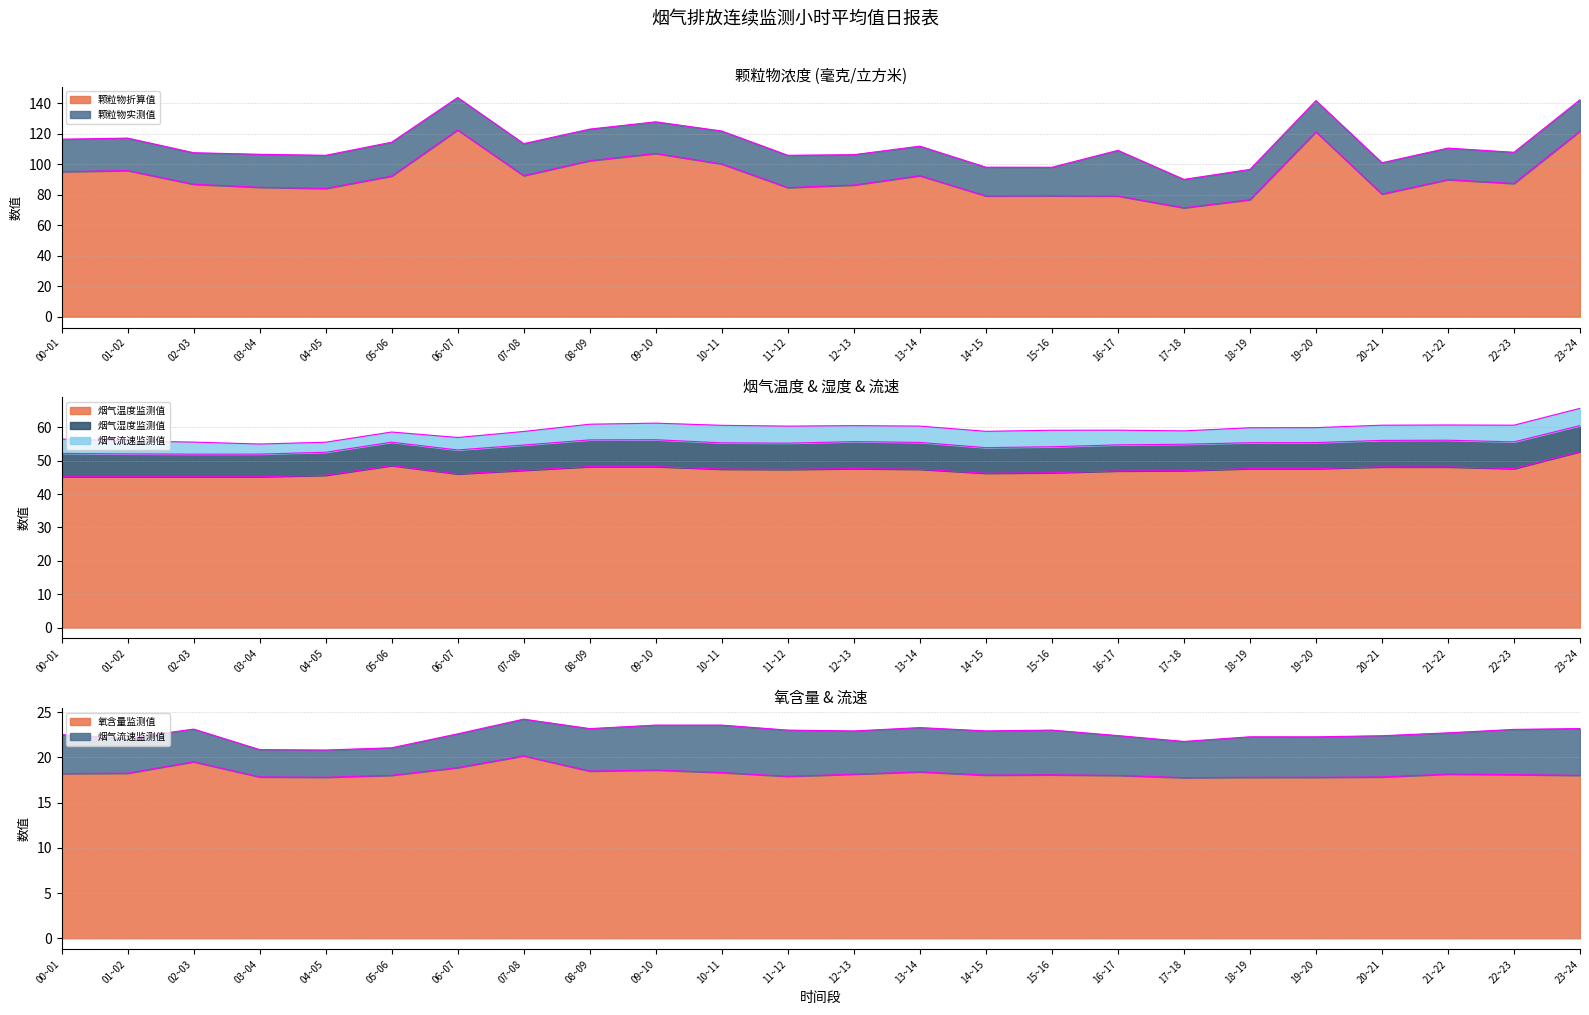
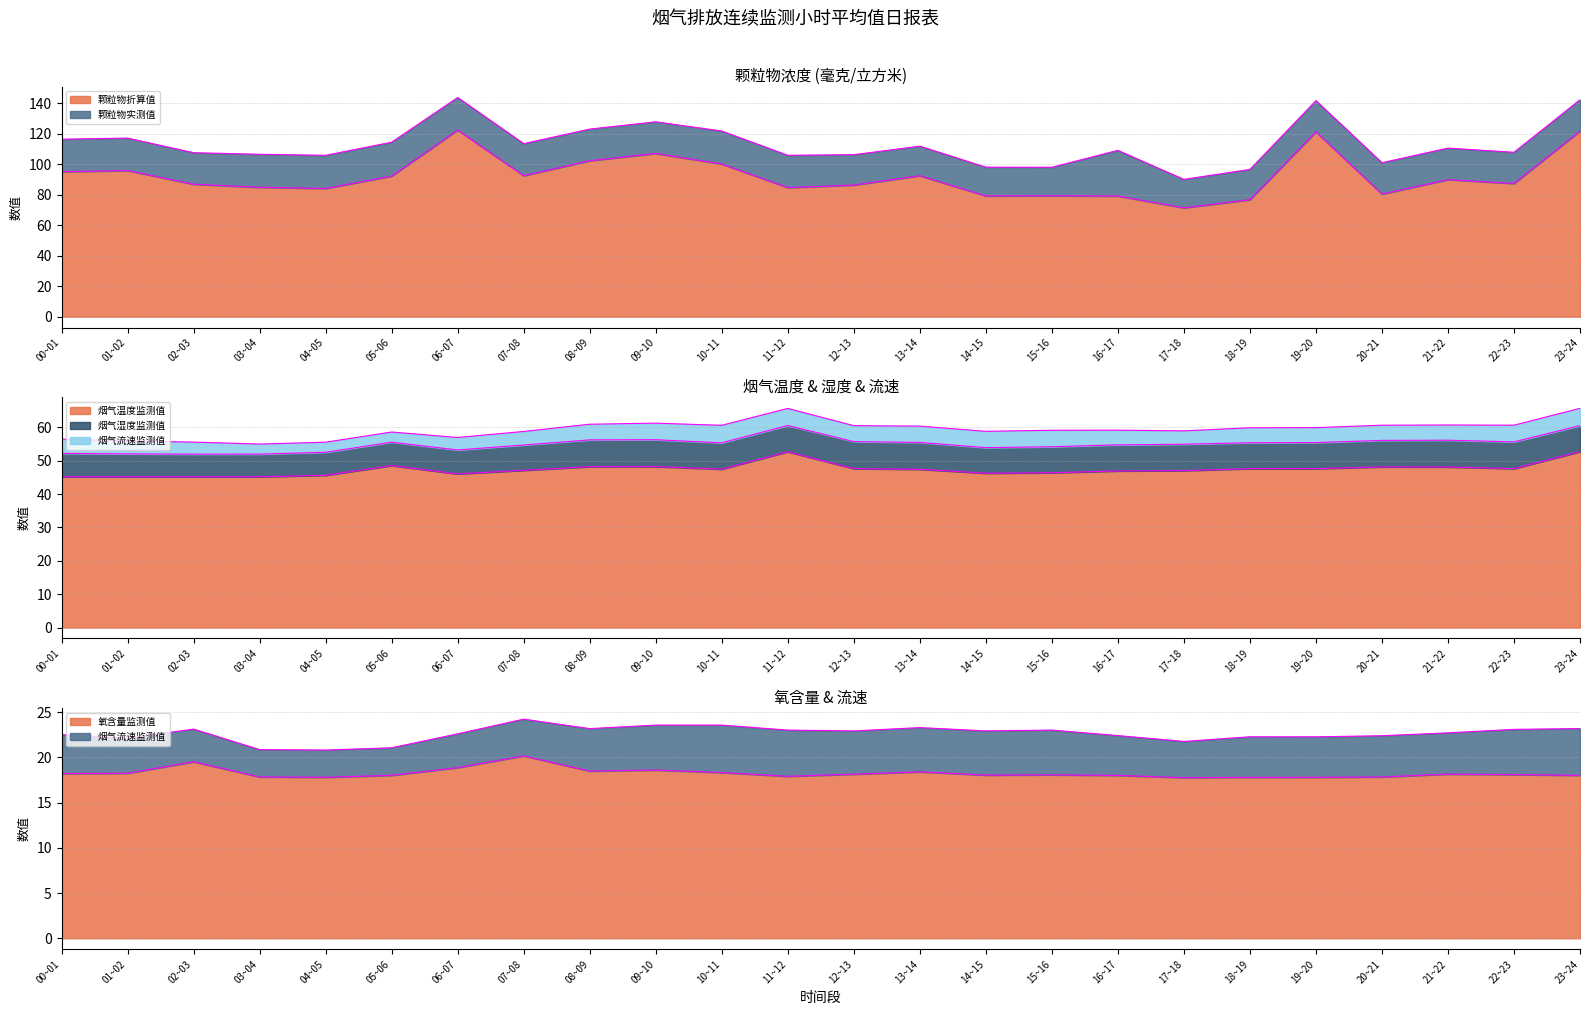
烟气温度 & 湿度 & 流速, 烟气温度监测值, 11~12: 47 -> 53
